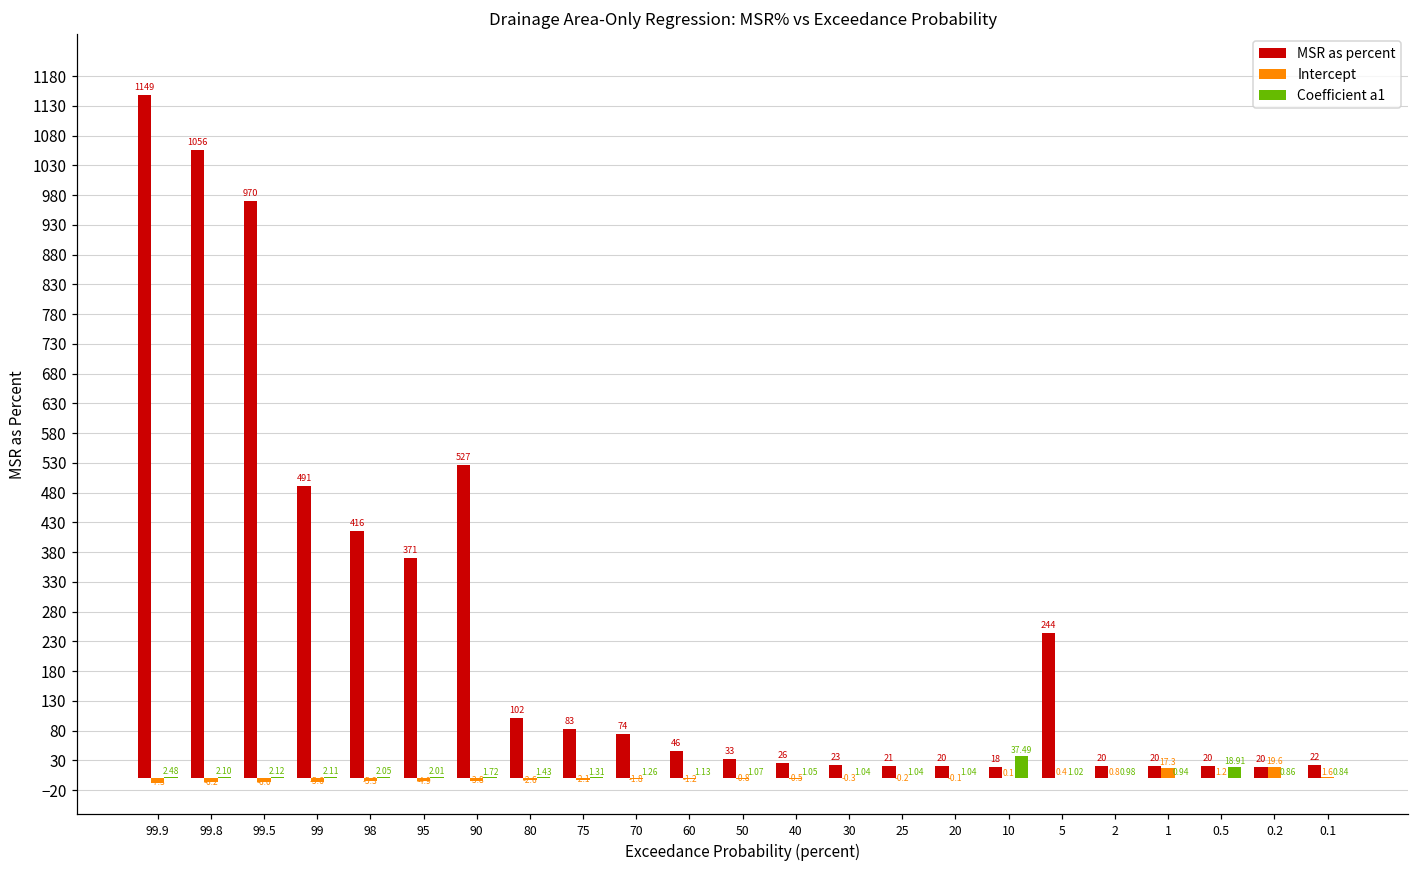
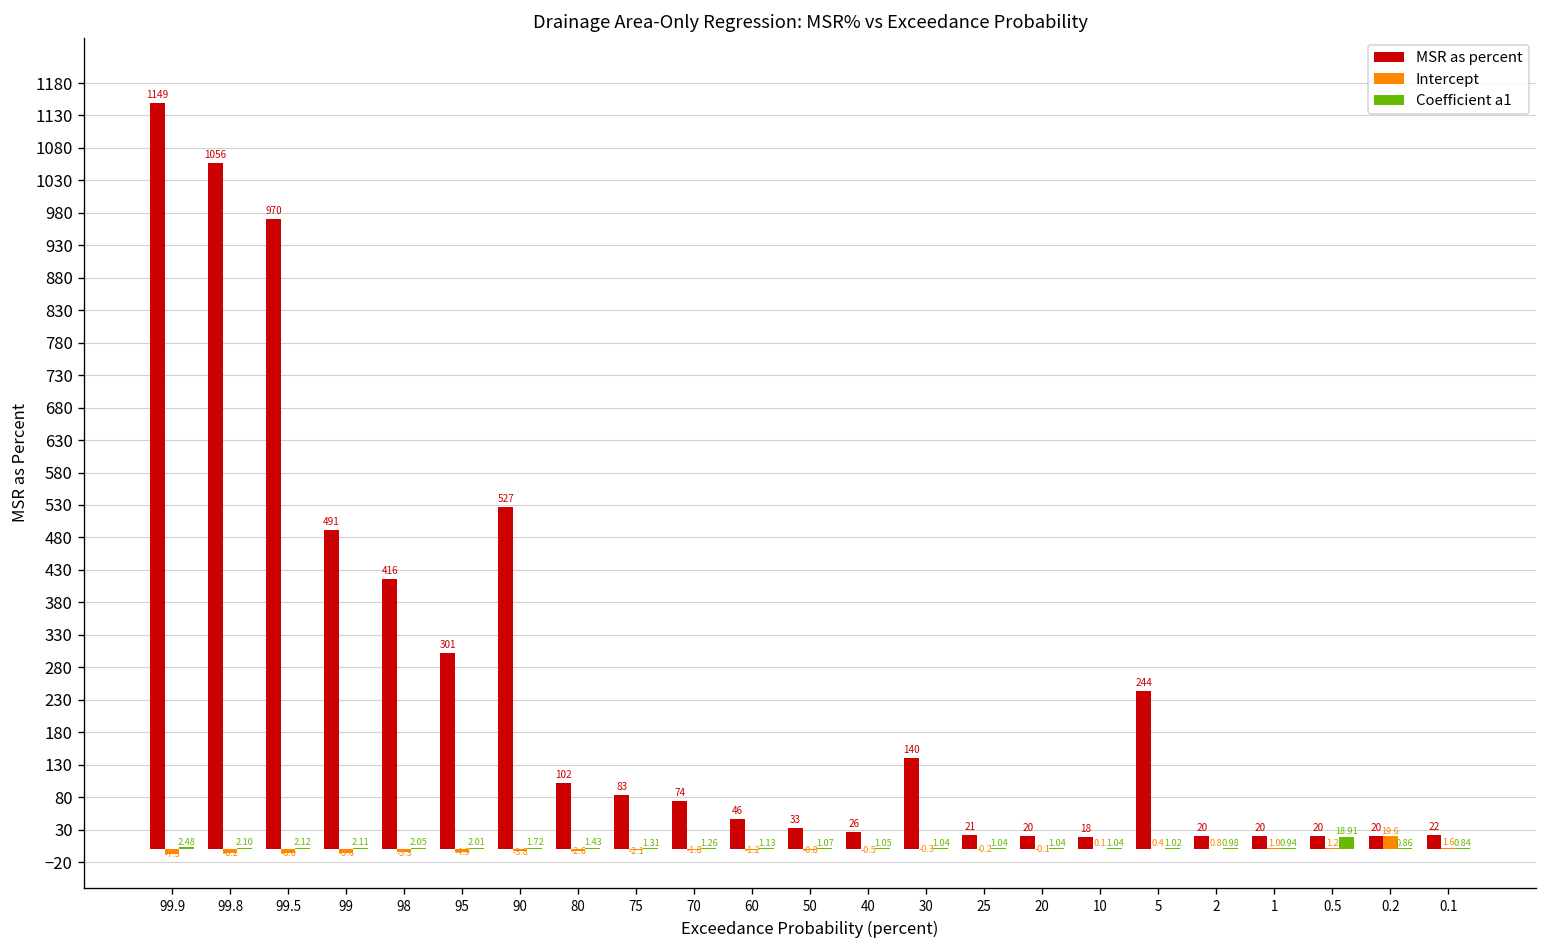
MSR as percent, 95: 371 -> 301
MSR as percent, 30: 23 -> 140
Coefficient a1, 10: 37.49 -> 1.04
Intercept, 1: 17.3 -> 1.0
